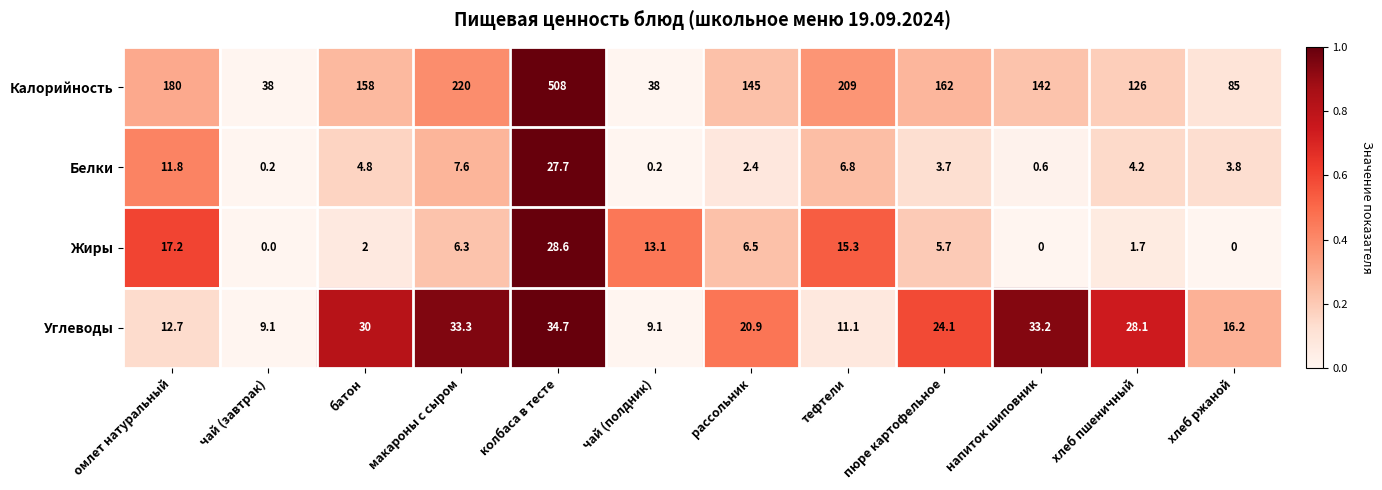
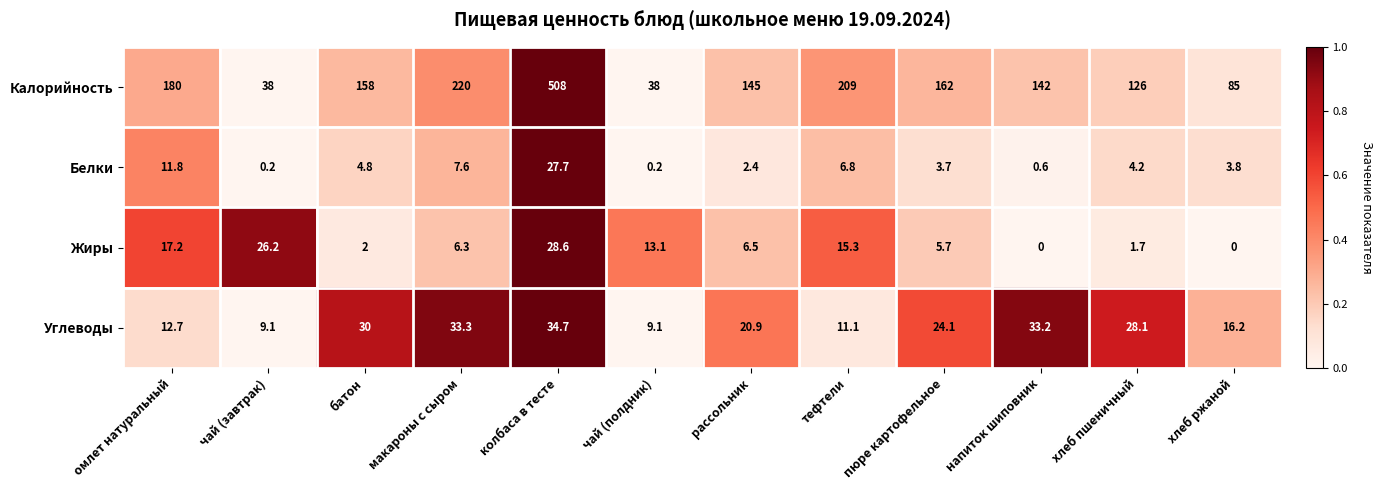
Жиры, чай (завтрак): 0.0 -> 26.2
